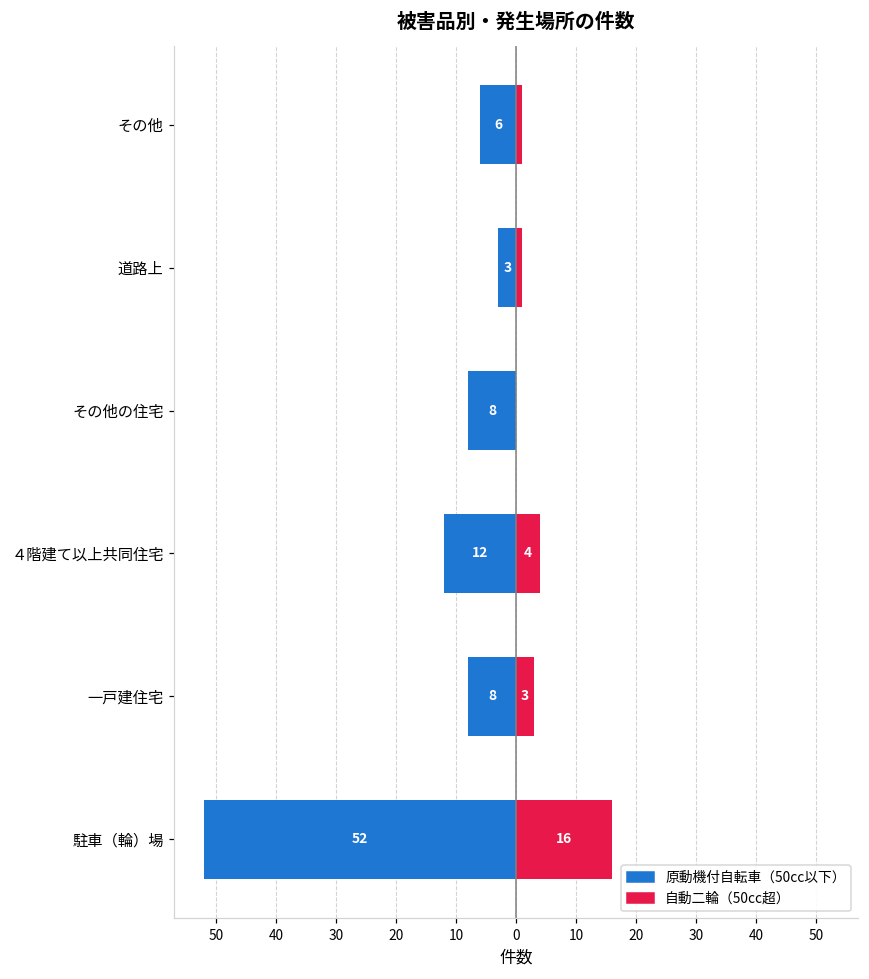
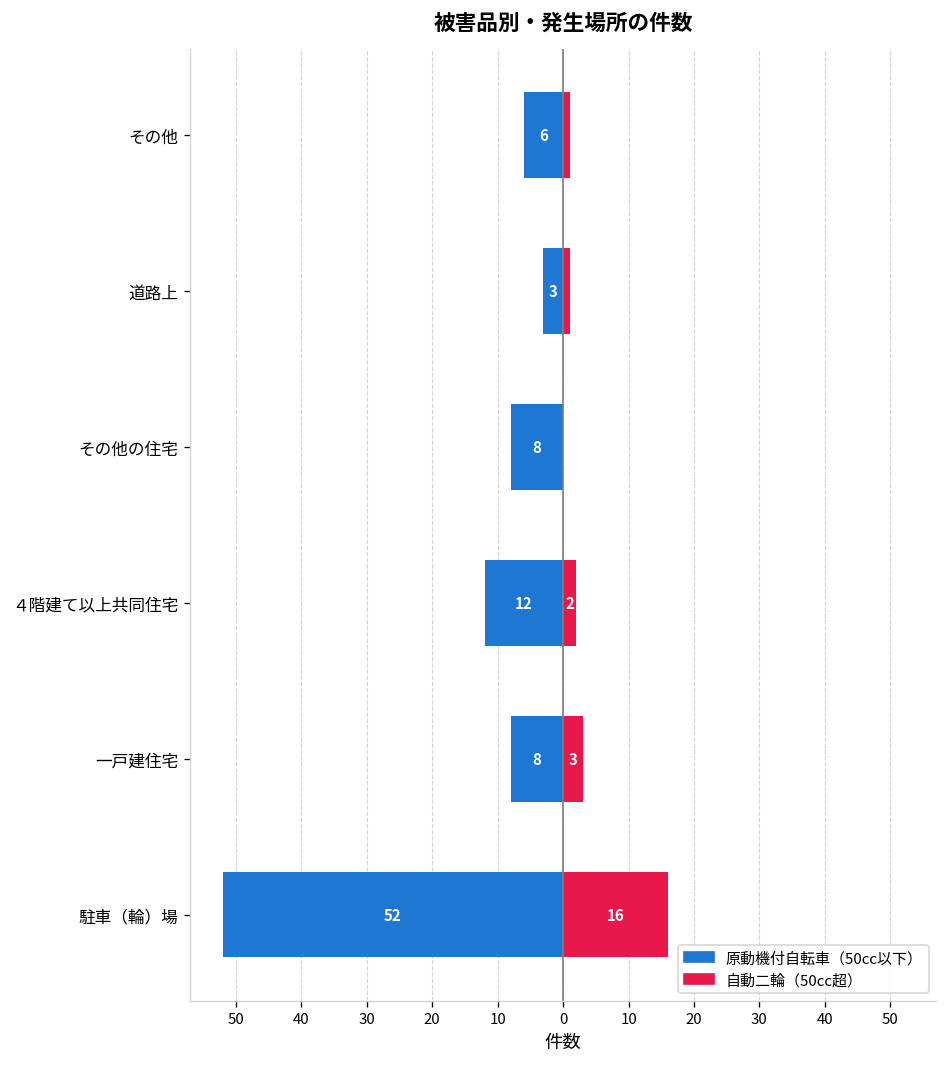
自動二輪（50cc超）, ４階建て以上共同住宅: 4 -> 2
